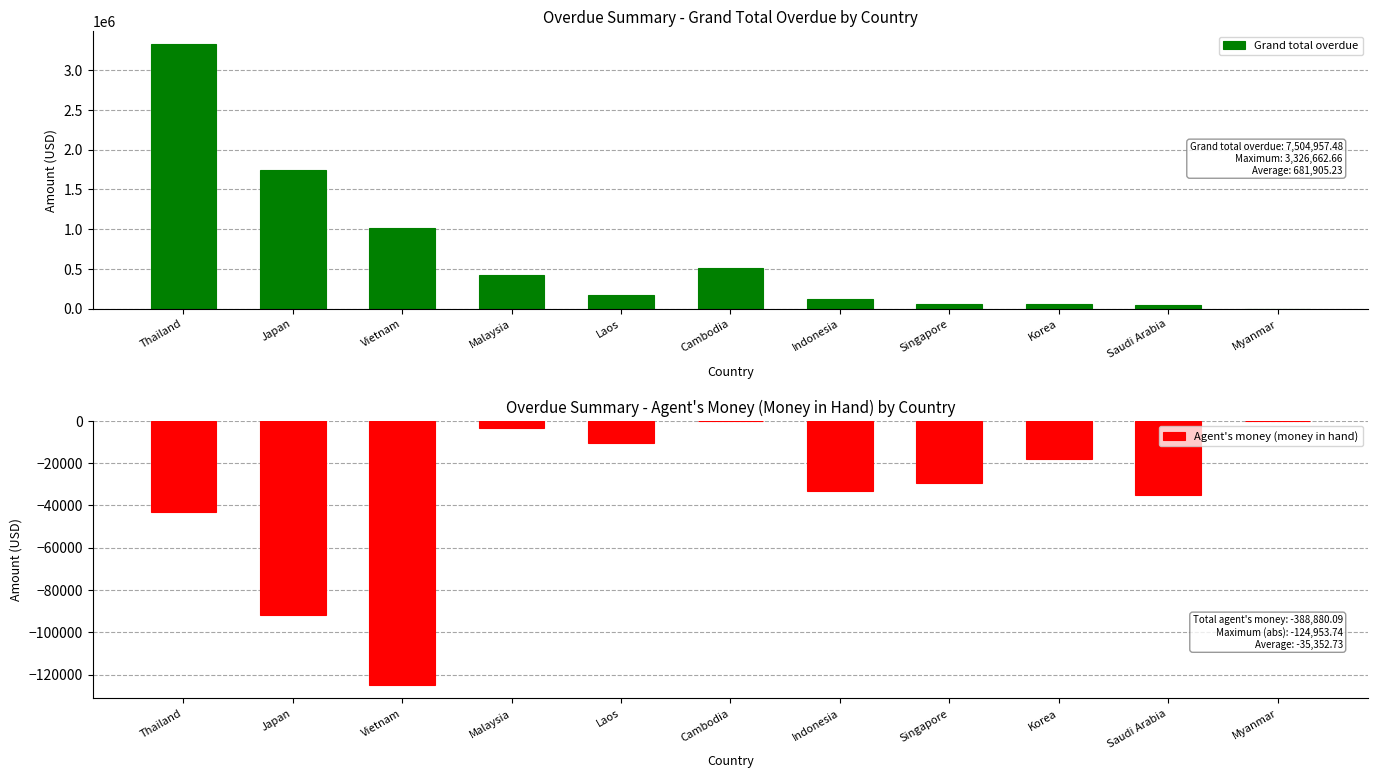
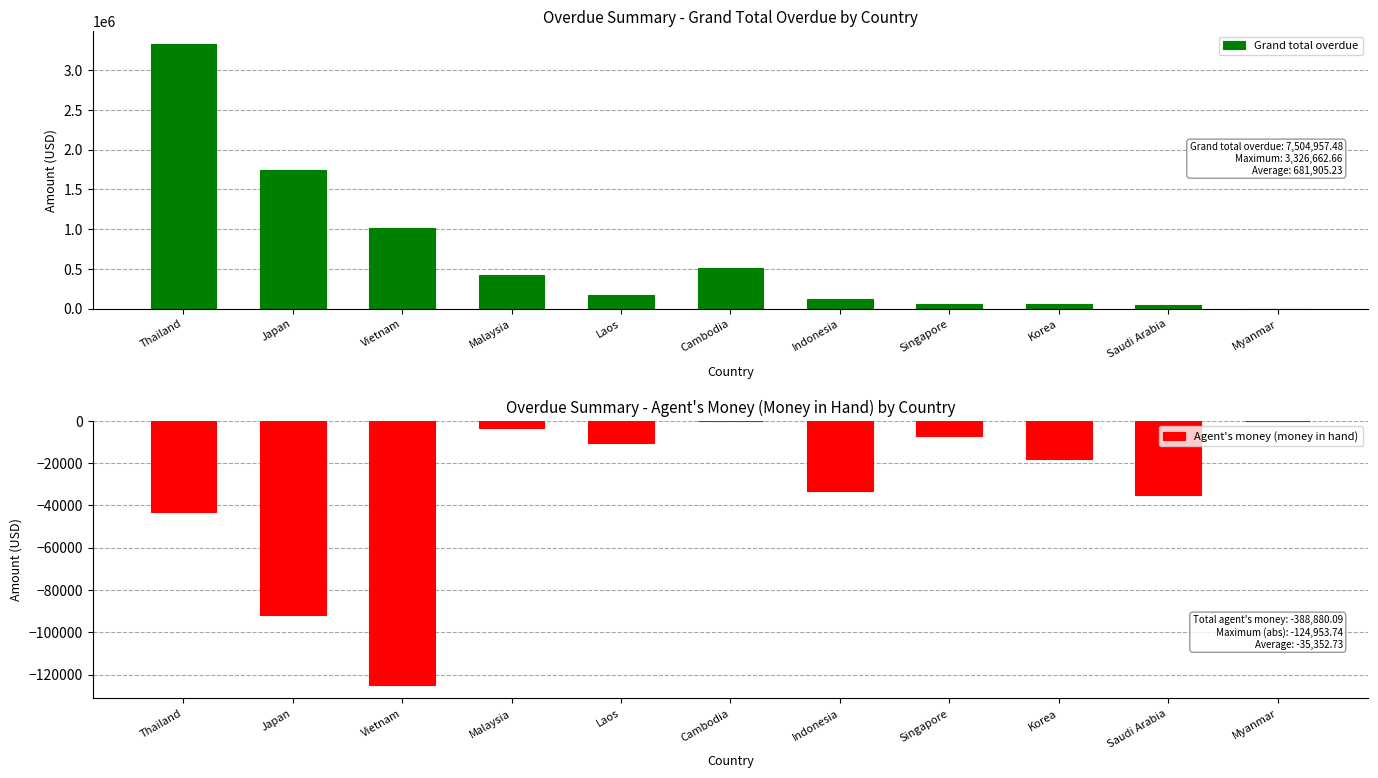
Overdue Summary - Agent's Money (Money in Hand) by Country, Singapore: -29000 -> -7000
